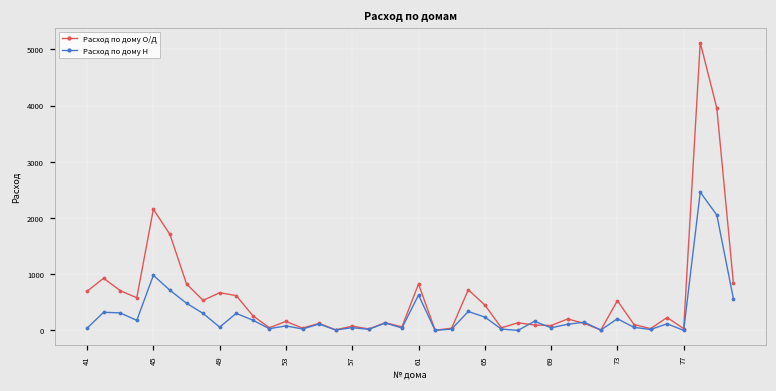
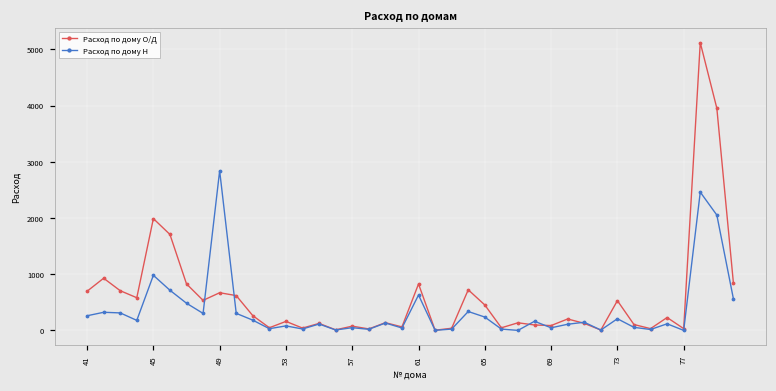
Расход по дому Н, 41: 0 -> 300
Расход по дому О/Д, 45: 2200 -> 2000
Расход по дому Н, 49: 100 -> 2800
